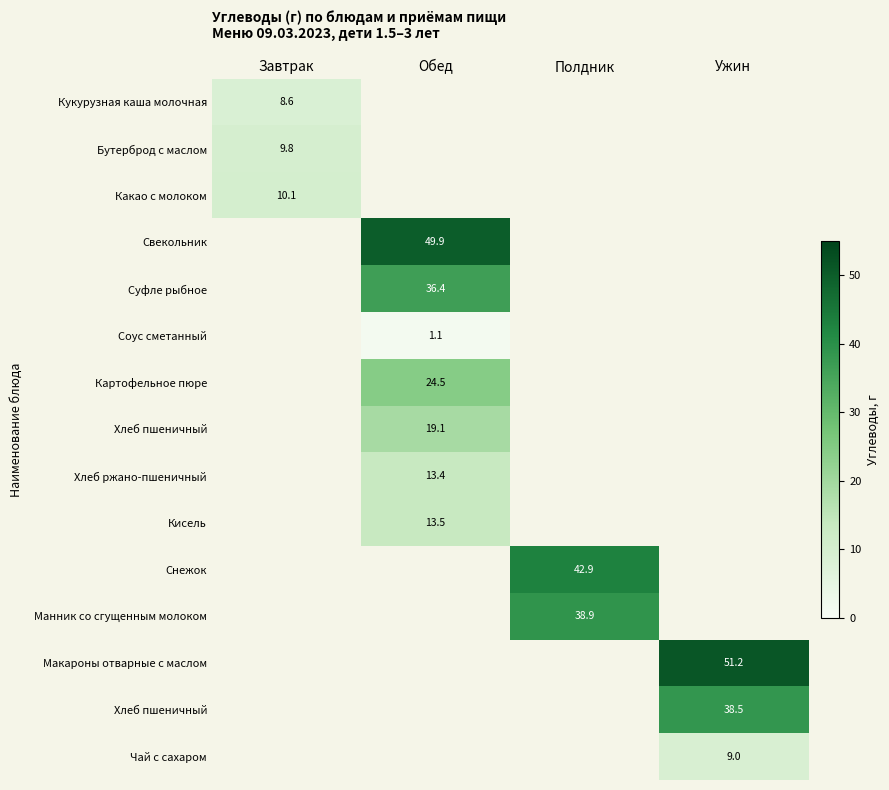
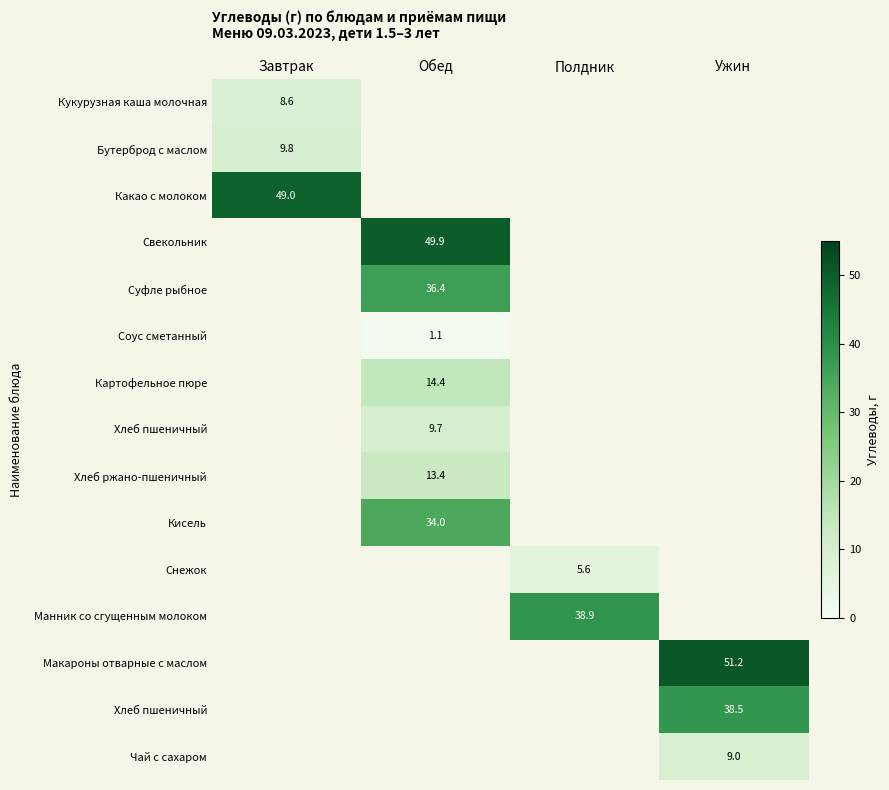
Какао с молоком, Завтрак: 10.1 -> 49.0
Картофельное пюре, Обед: 24.5 -> 14.4
Хлеб пшеничный, Обед: 19.1 -> 9.7
Кисель, Обед: 13.5 -> 34.0
Снежок, Полдник: 42.9 -> 5.6
